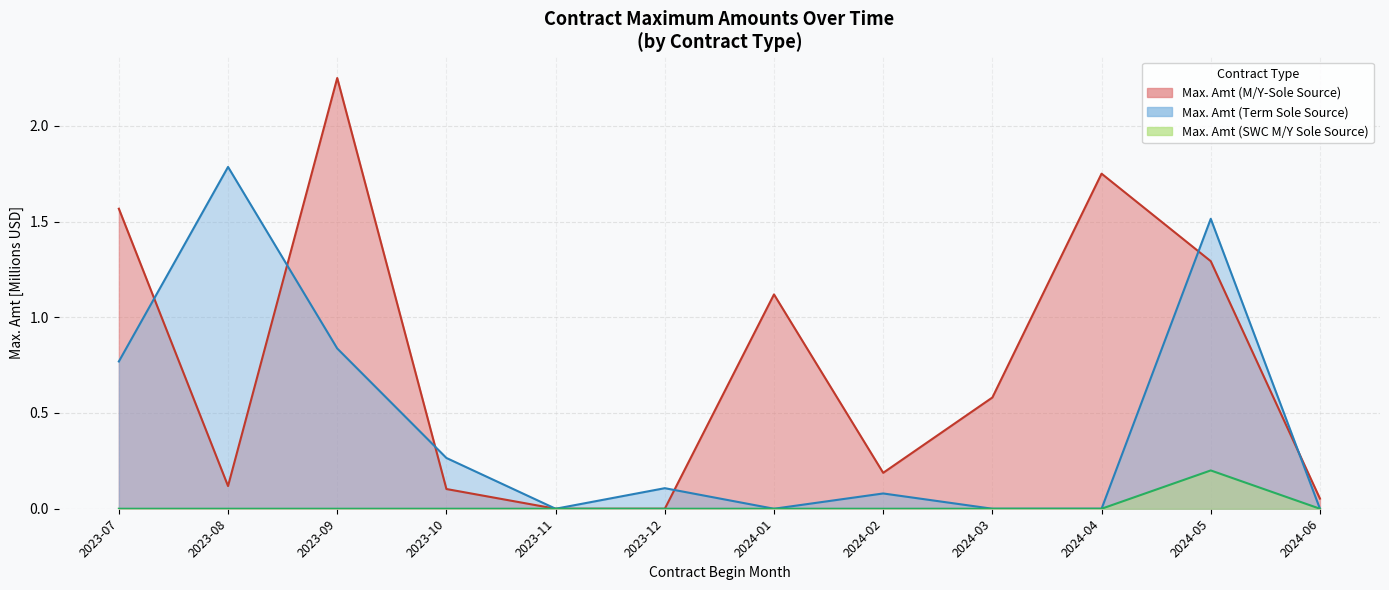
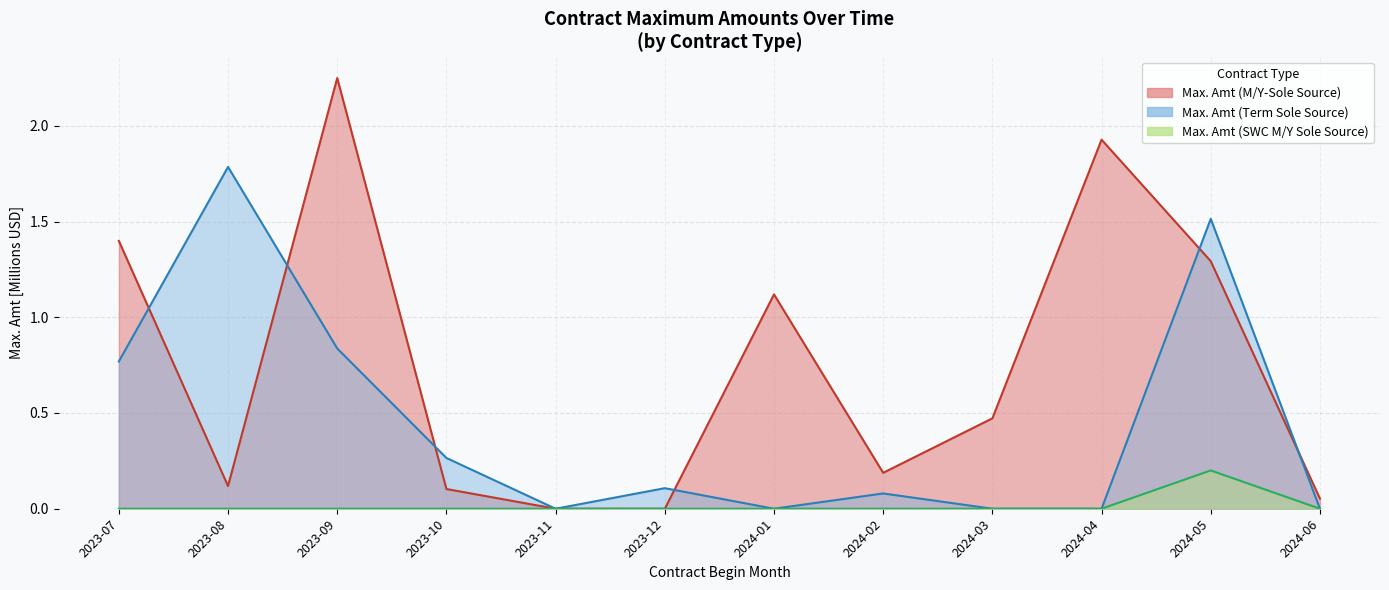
Max. Amt (M/Y-Sole Source), 2023-07: 1.57 -> 1.40
Max. Amt (M/Y-Sole Source), 2024-03: 0.58 -> 0.47
Max. Amt (M/Y-Sole Source), 2024-04: 1.75 -> 1.93
